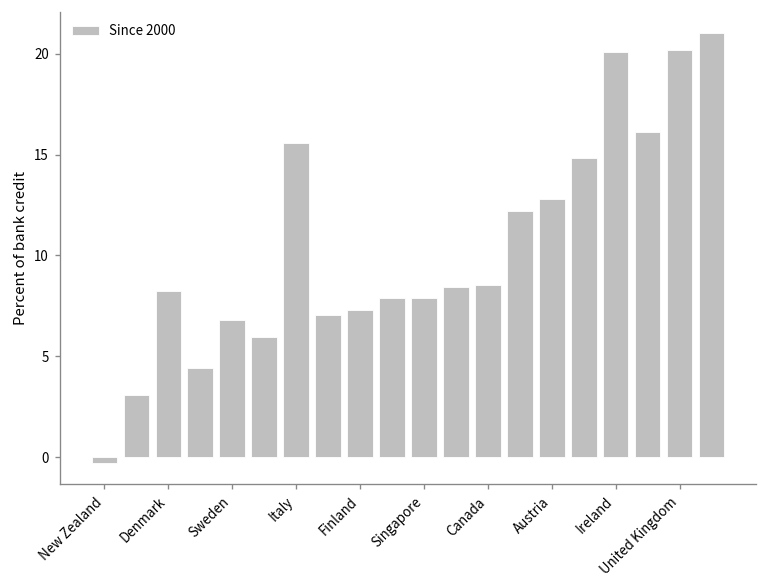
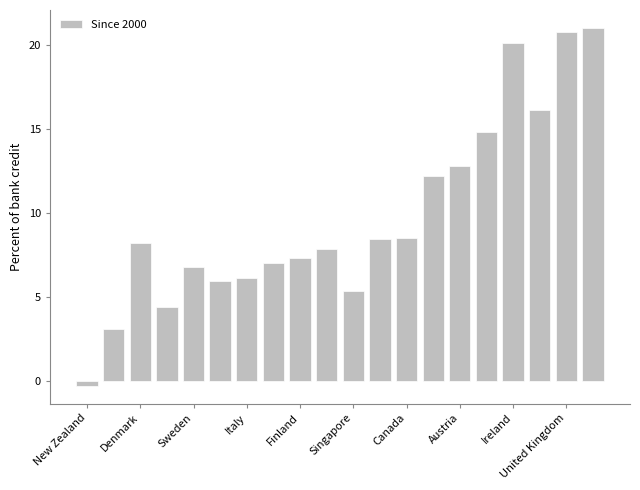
Italy: 15.6 -> 6.1
Singapore: 7.9 -> 5.3
United Kingdom: 20.2 -> 20.8
